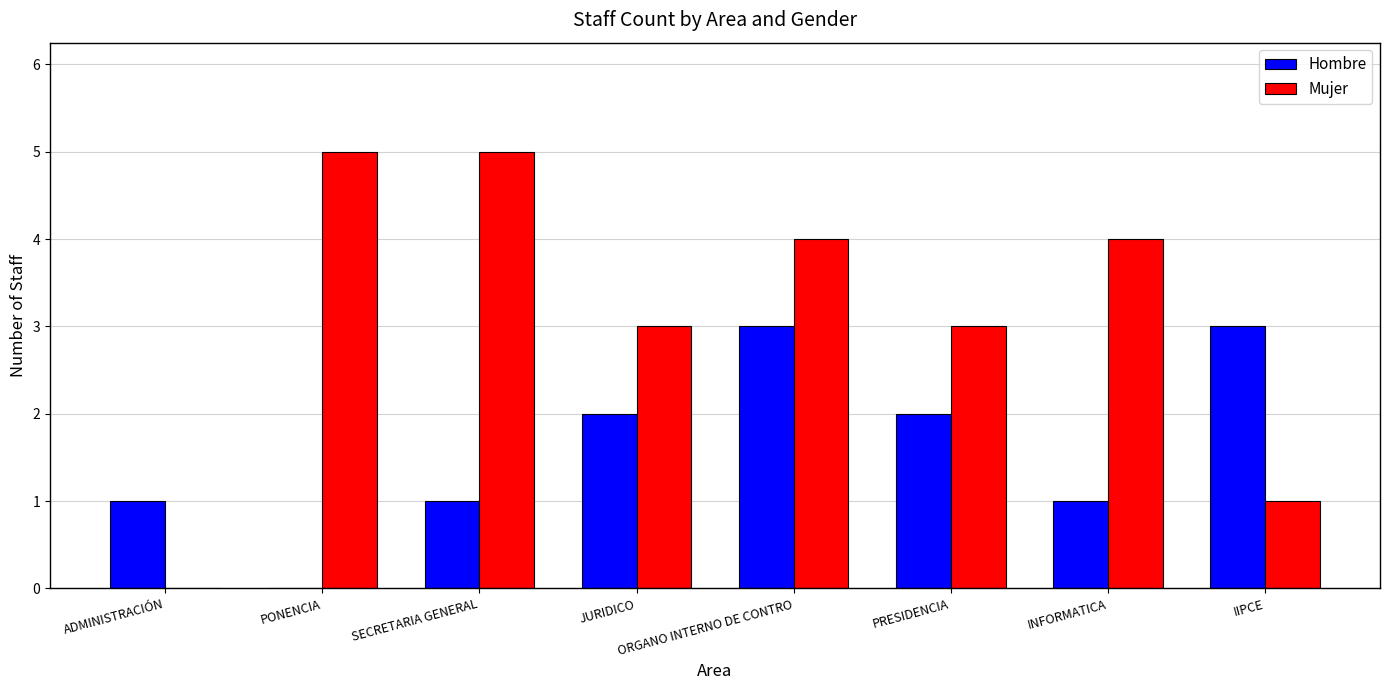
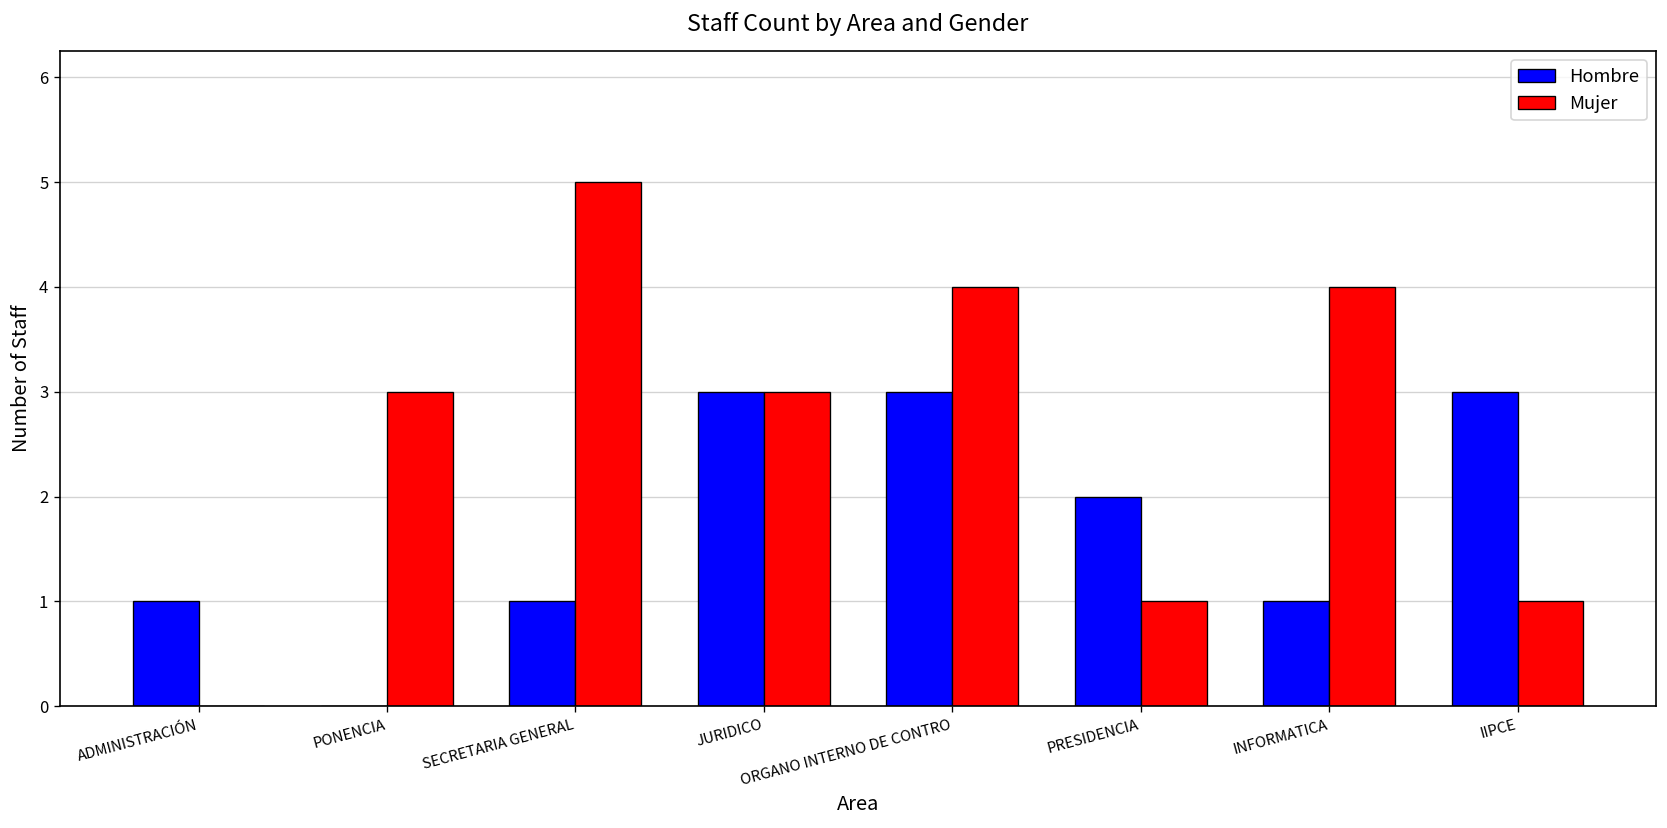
Mujer, PONENCIA: 5 -> 3
Hombre, JURIDICO: 2 -> 3
Mujer, PRESIDENCIA: 3 -> 1
